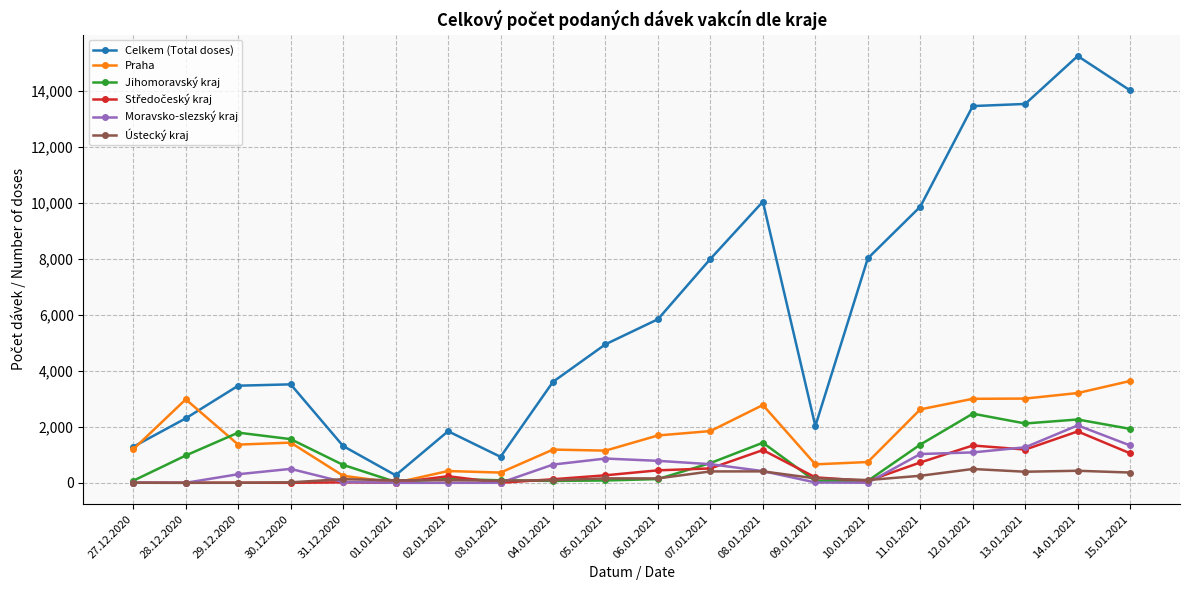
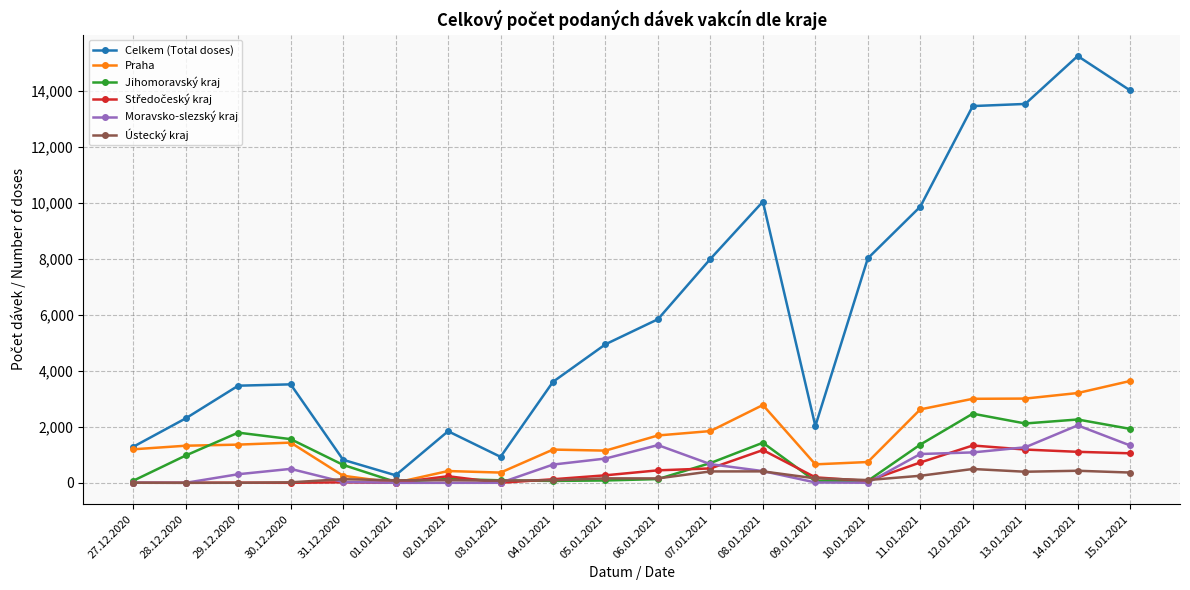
Praha, 28.12.2020: 3,000 -> 1,300
Celkem (Total doses), 31.12.2020: 1,300 -> 800
Moravsko-slezský kraj, 06.01.2021: 800 -> 1,300
Středočeský kraj, 14.01.2021: 1,800 -> 1,100
